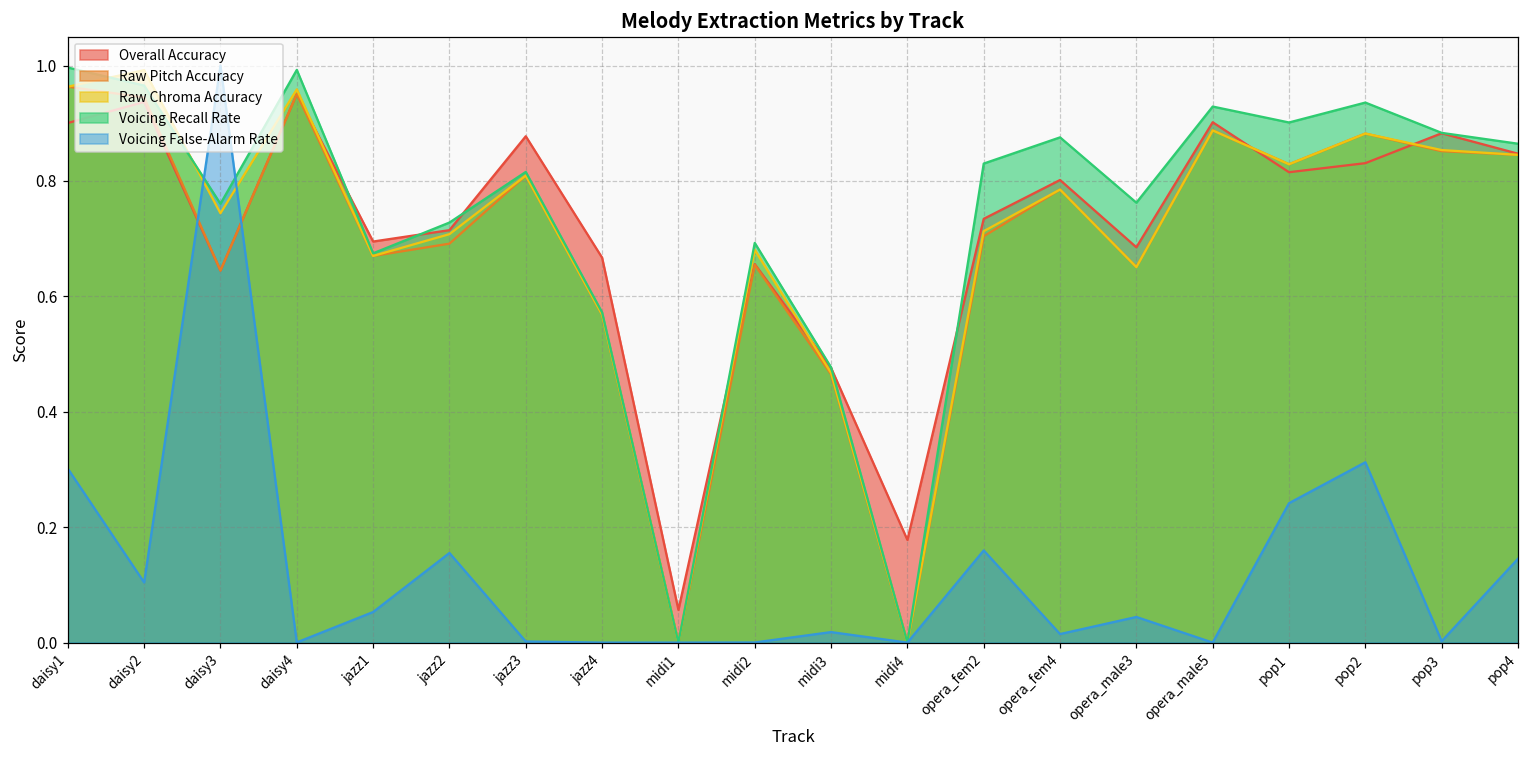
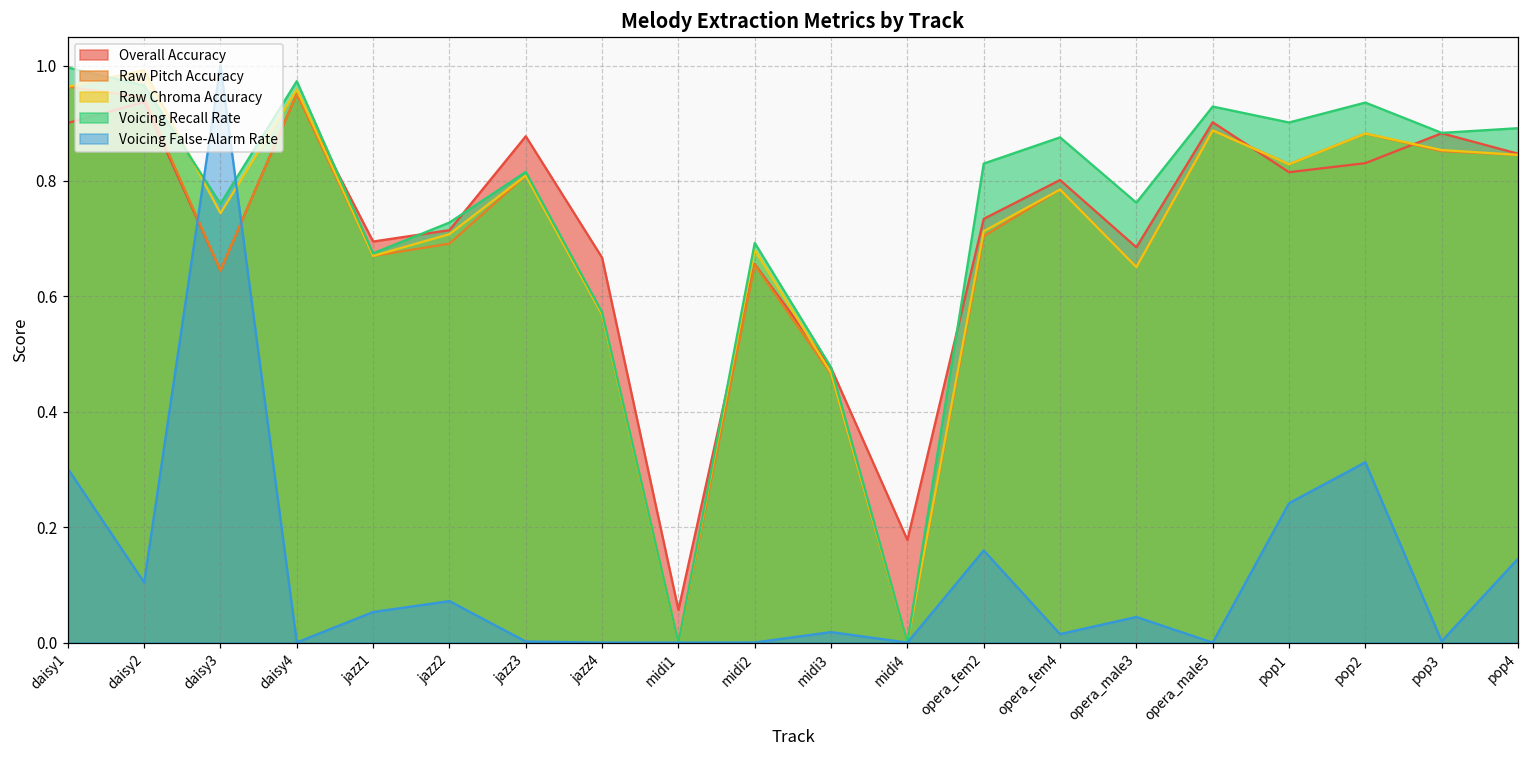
Voicing Recall Rate, daisy4: 0.99 -> 0.97
Voicing False-Alarm Rate, jazz2: 0.16 -> 0.07
Voicing Recall Rate, pop4: 0.86 -> 0.89
